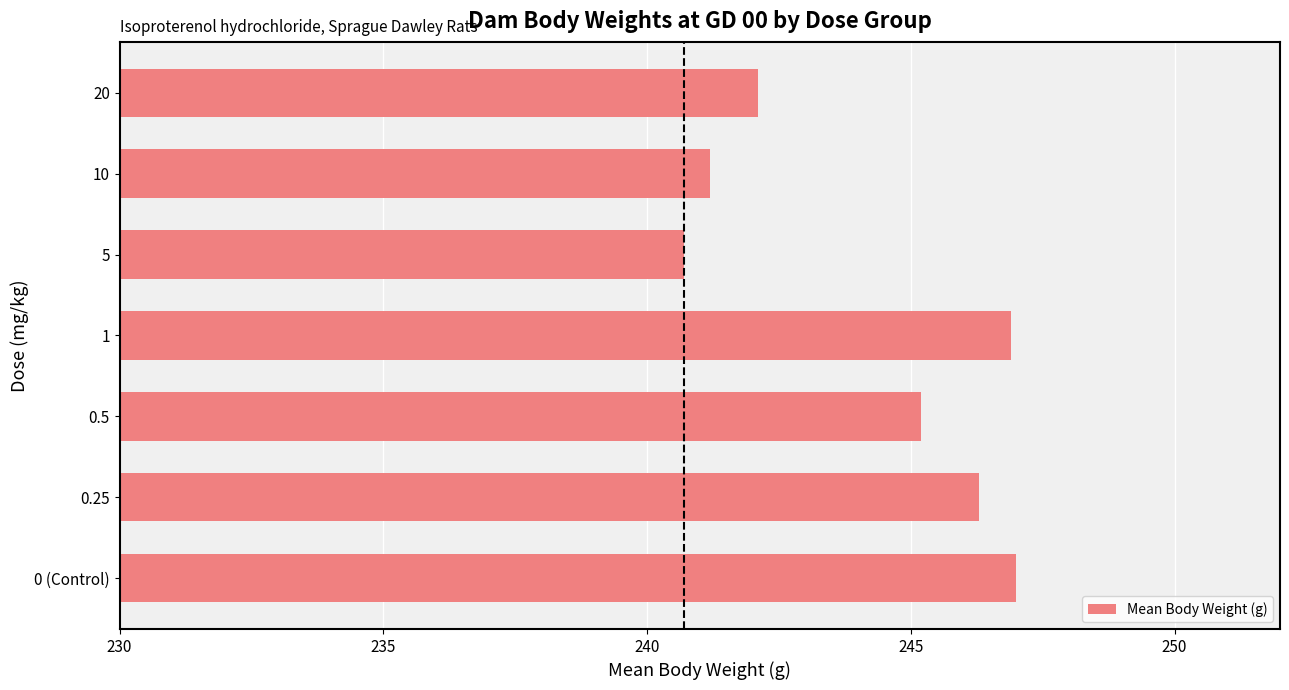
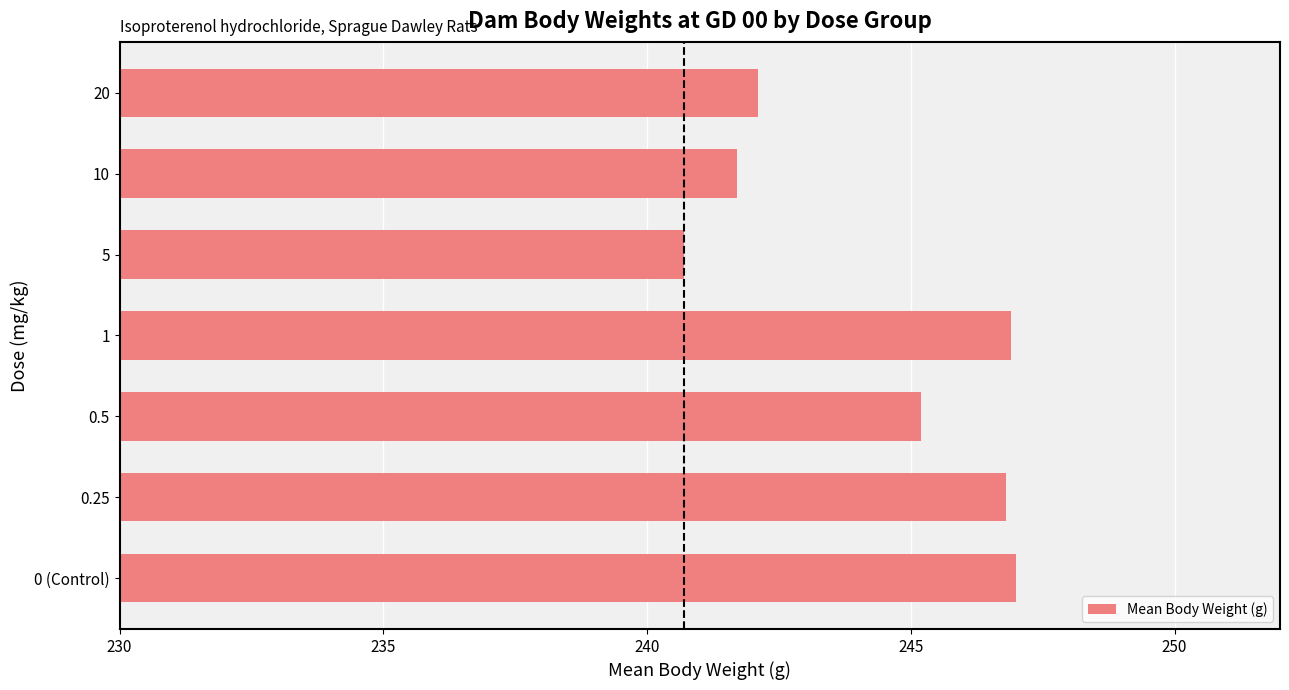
10: 241.2 -> 241.7
0.25: 246.3 -> 246.8
